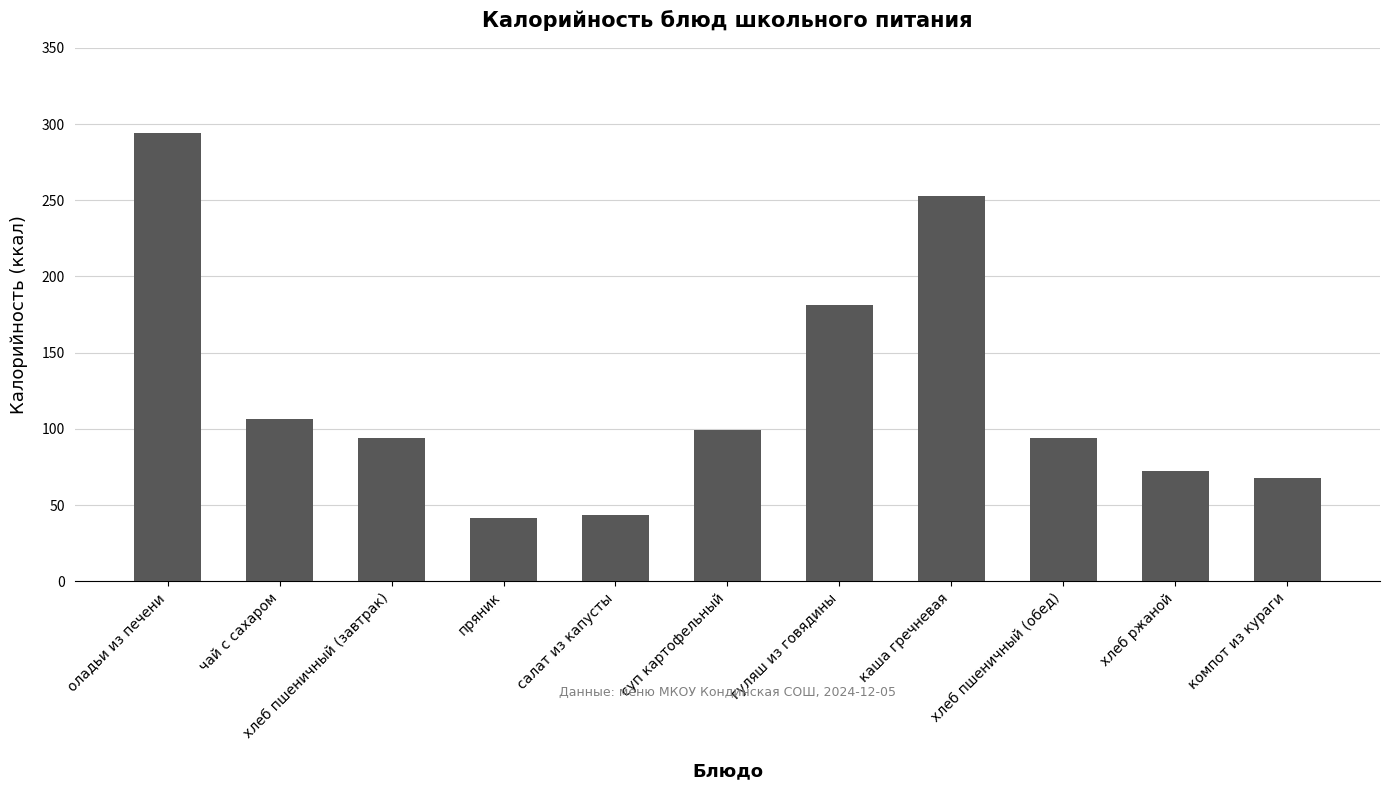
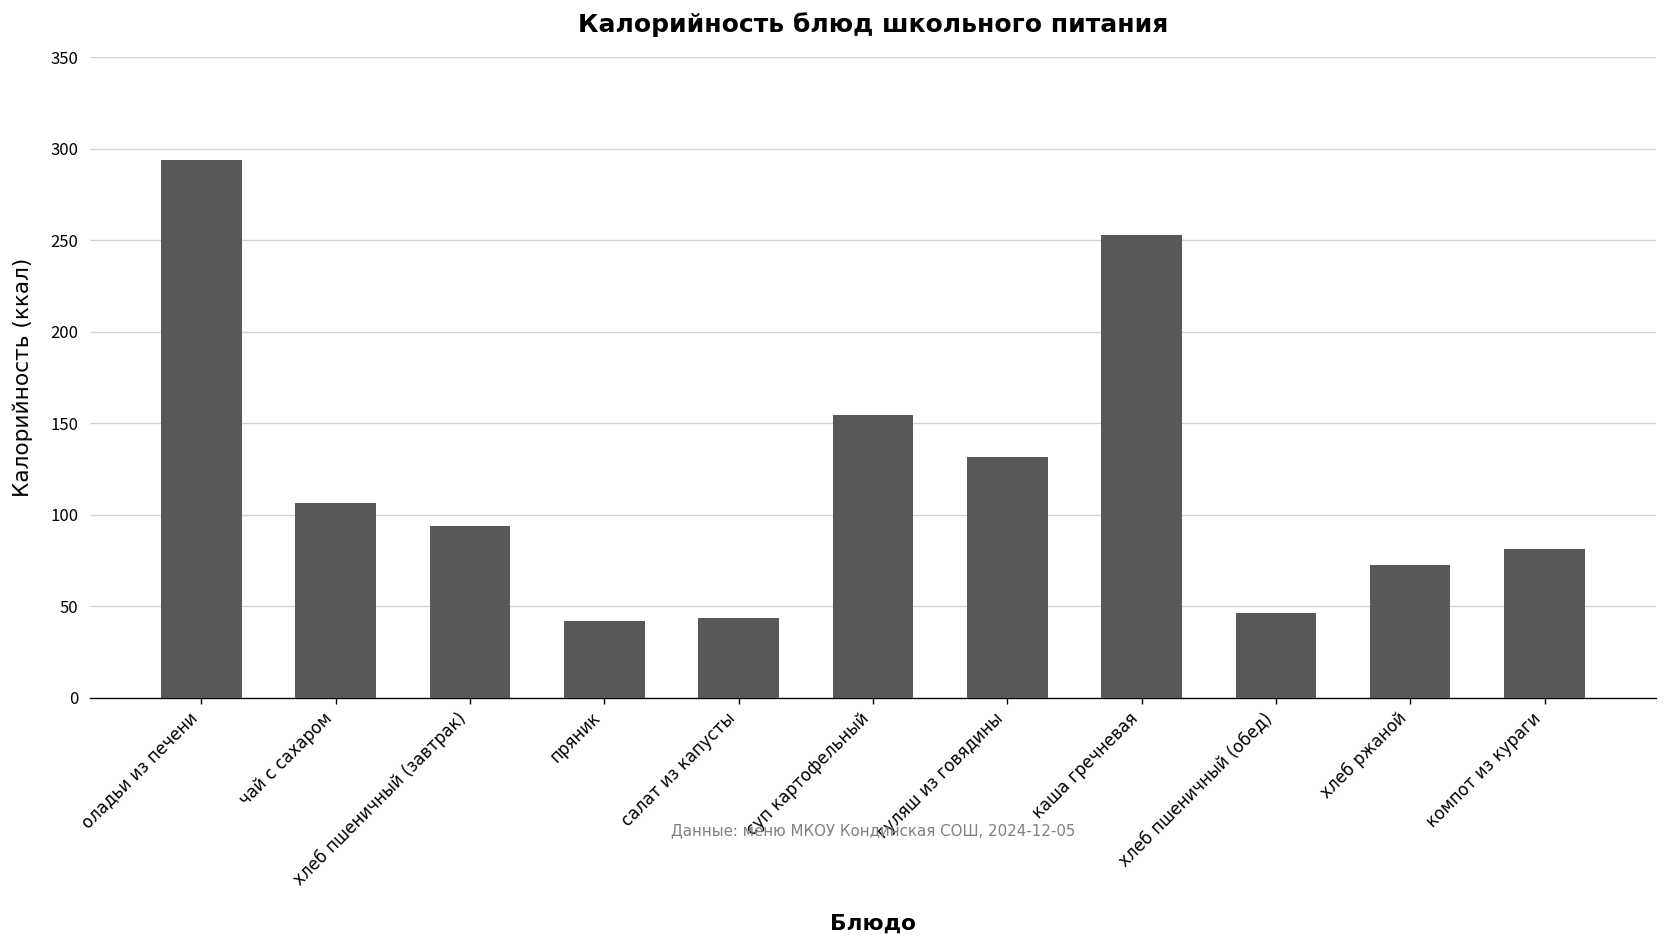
суп картофельный: 99 -> 155
гуляш из говядины: 181 -> 131
хлеб пшеничный (обед): 94 -> 46
компот из кураги: 68 -> 81
